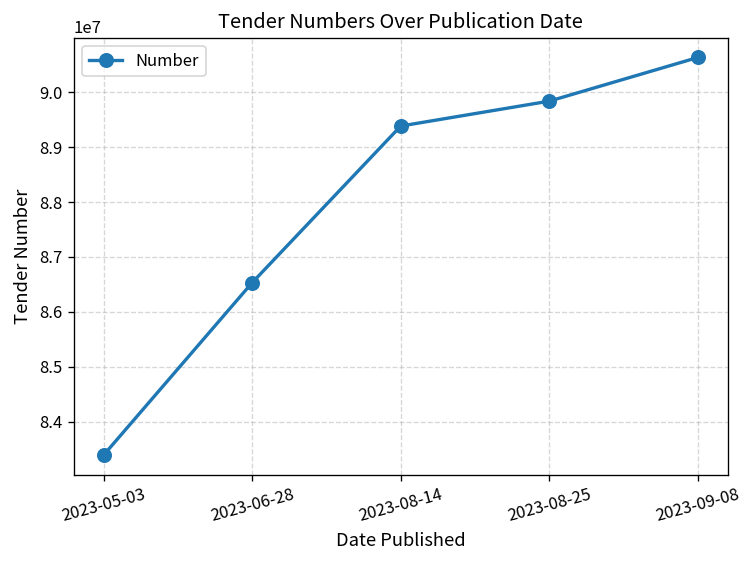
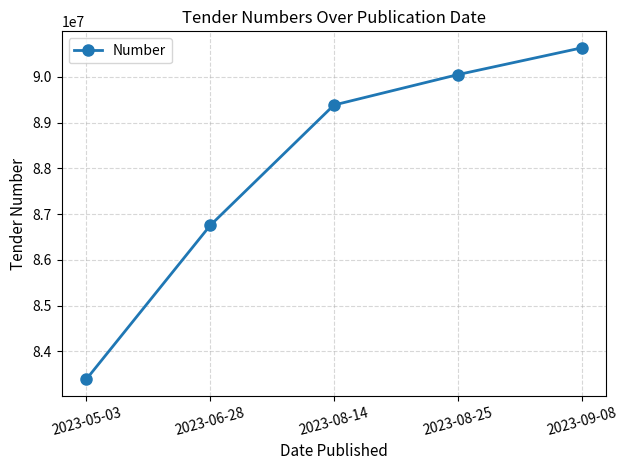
2023-06-28: 86500000 -> 86800000
2023-08-25: 89800000 -> 90000000
